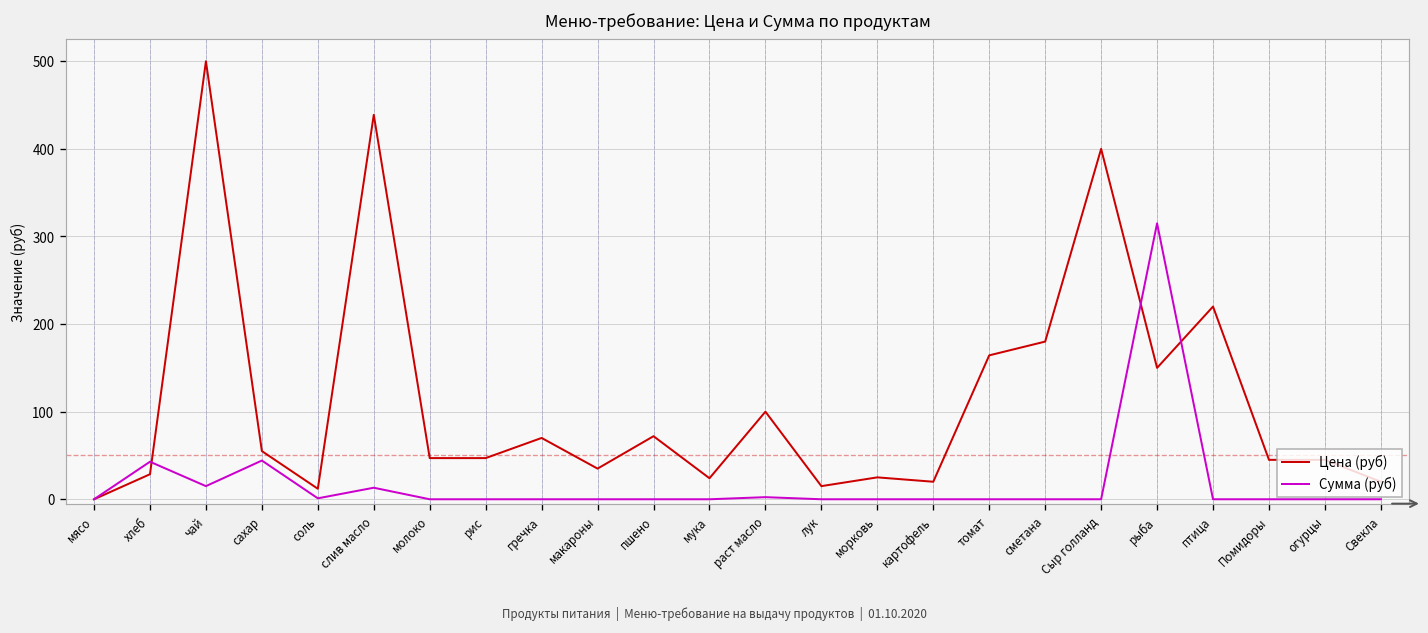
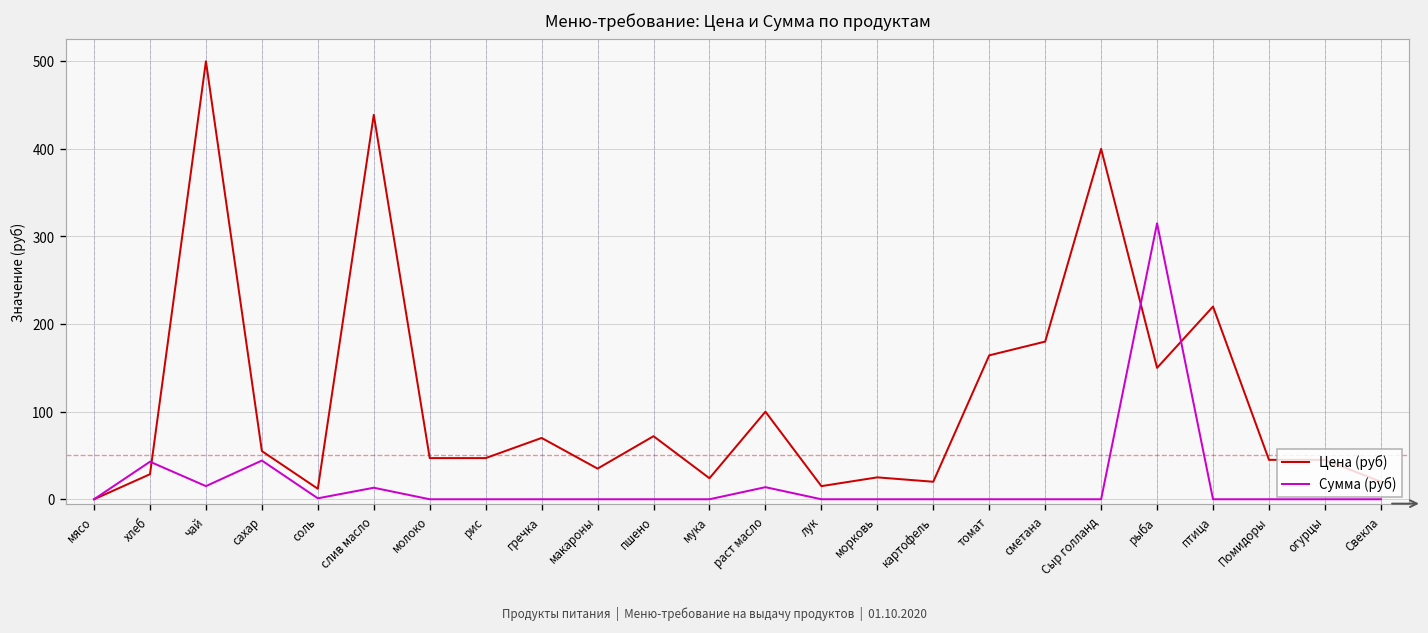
Сумма (руб), раст масло: 0 -> 10
